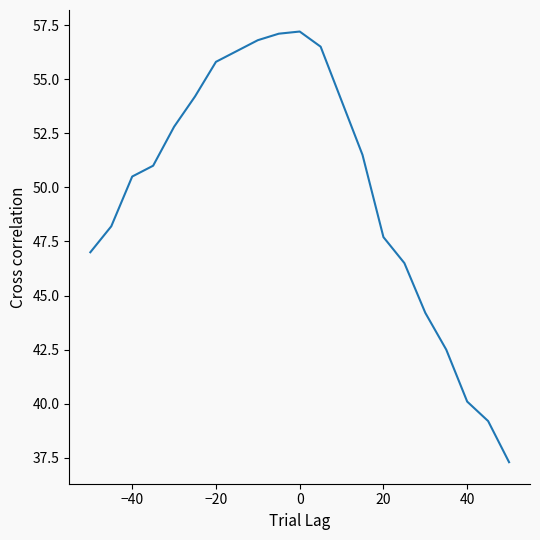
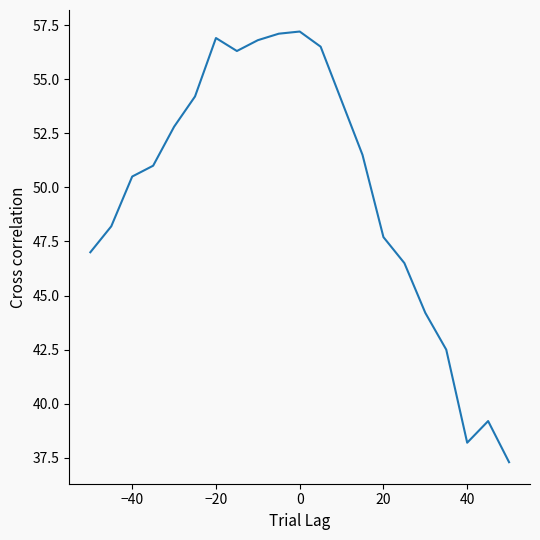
−20: 55.8 -> 56.9
40: 40.1 -> 38.2
